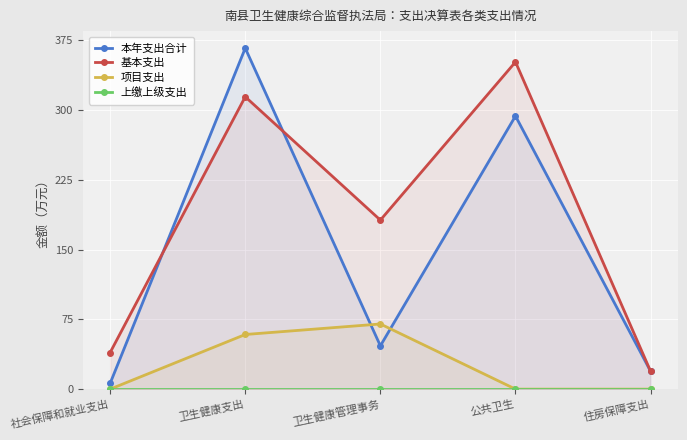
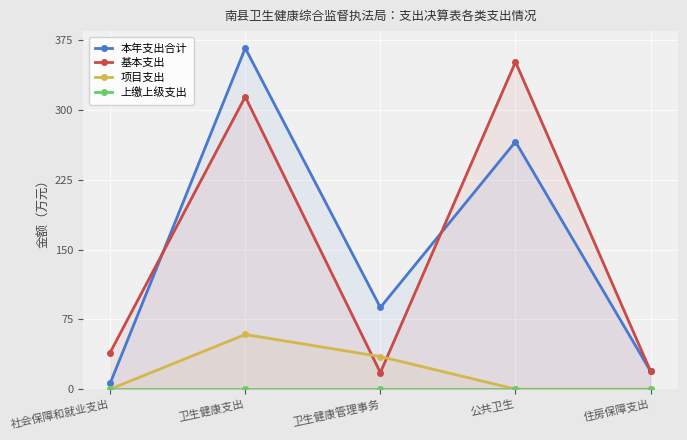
本年支出合计, 卫生健康管理事务: 50 -> 90
基本支出, 卫生健康管理事务: 180 -> 20
项目支出, 卫生健康管理事务: 70 -> 40
本年支出合计, 公共卫生: 290 -> 270
